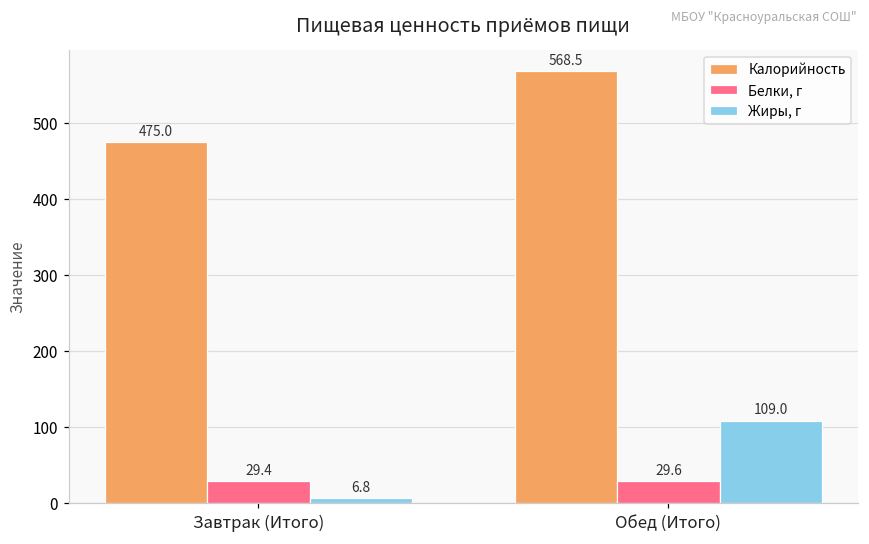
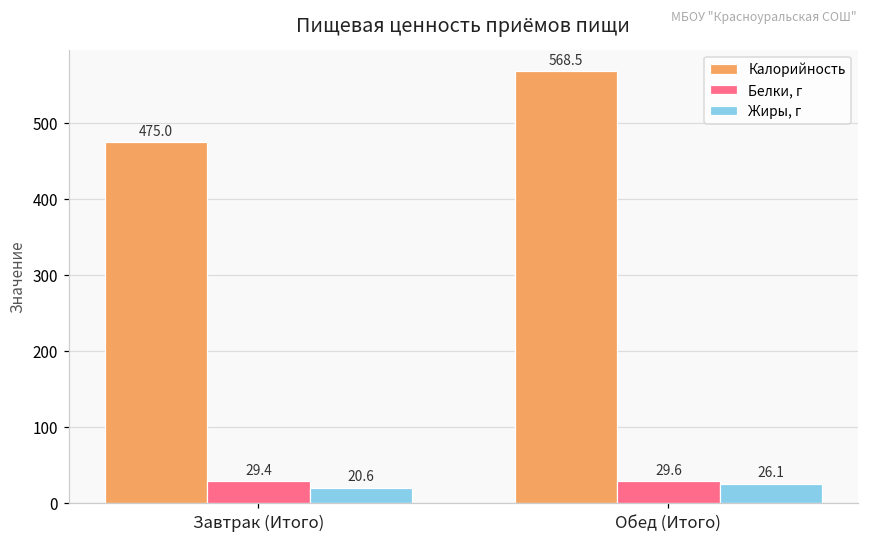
Жиры, г, Завтрак (Итого): 6.8 -> 20.6
Жиры, г, Обед (Итого): 109.0 -> 26.1
